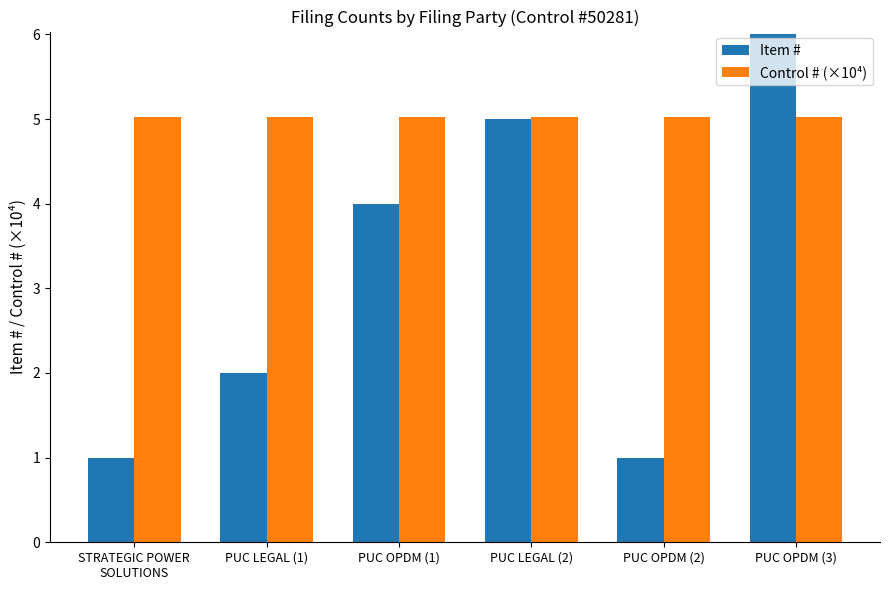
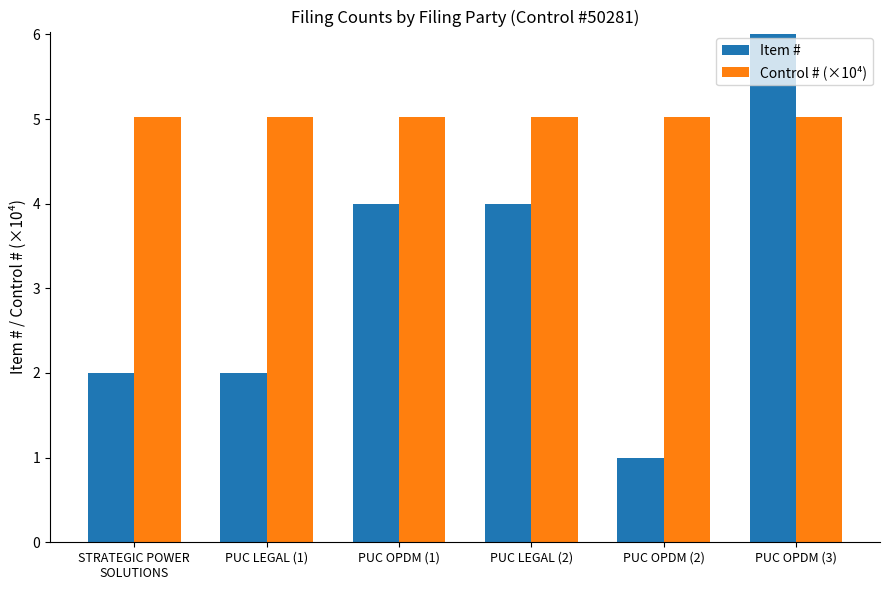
Item #, STRATEGIC POWER SOLUTIONS: 1 -> 2
Item #, PUC LEGAL (2): 5 -> 4
